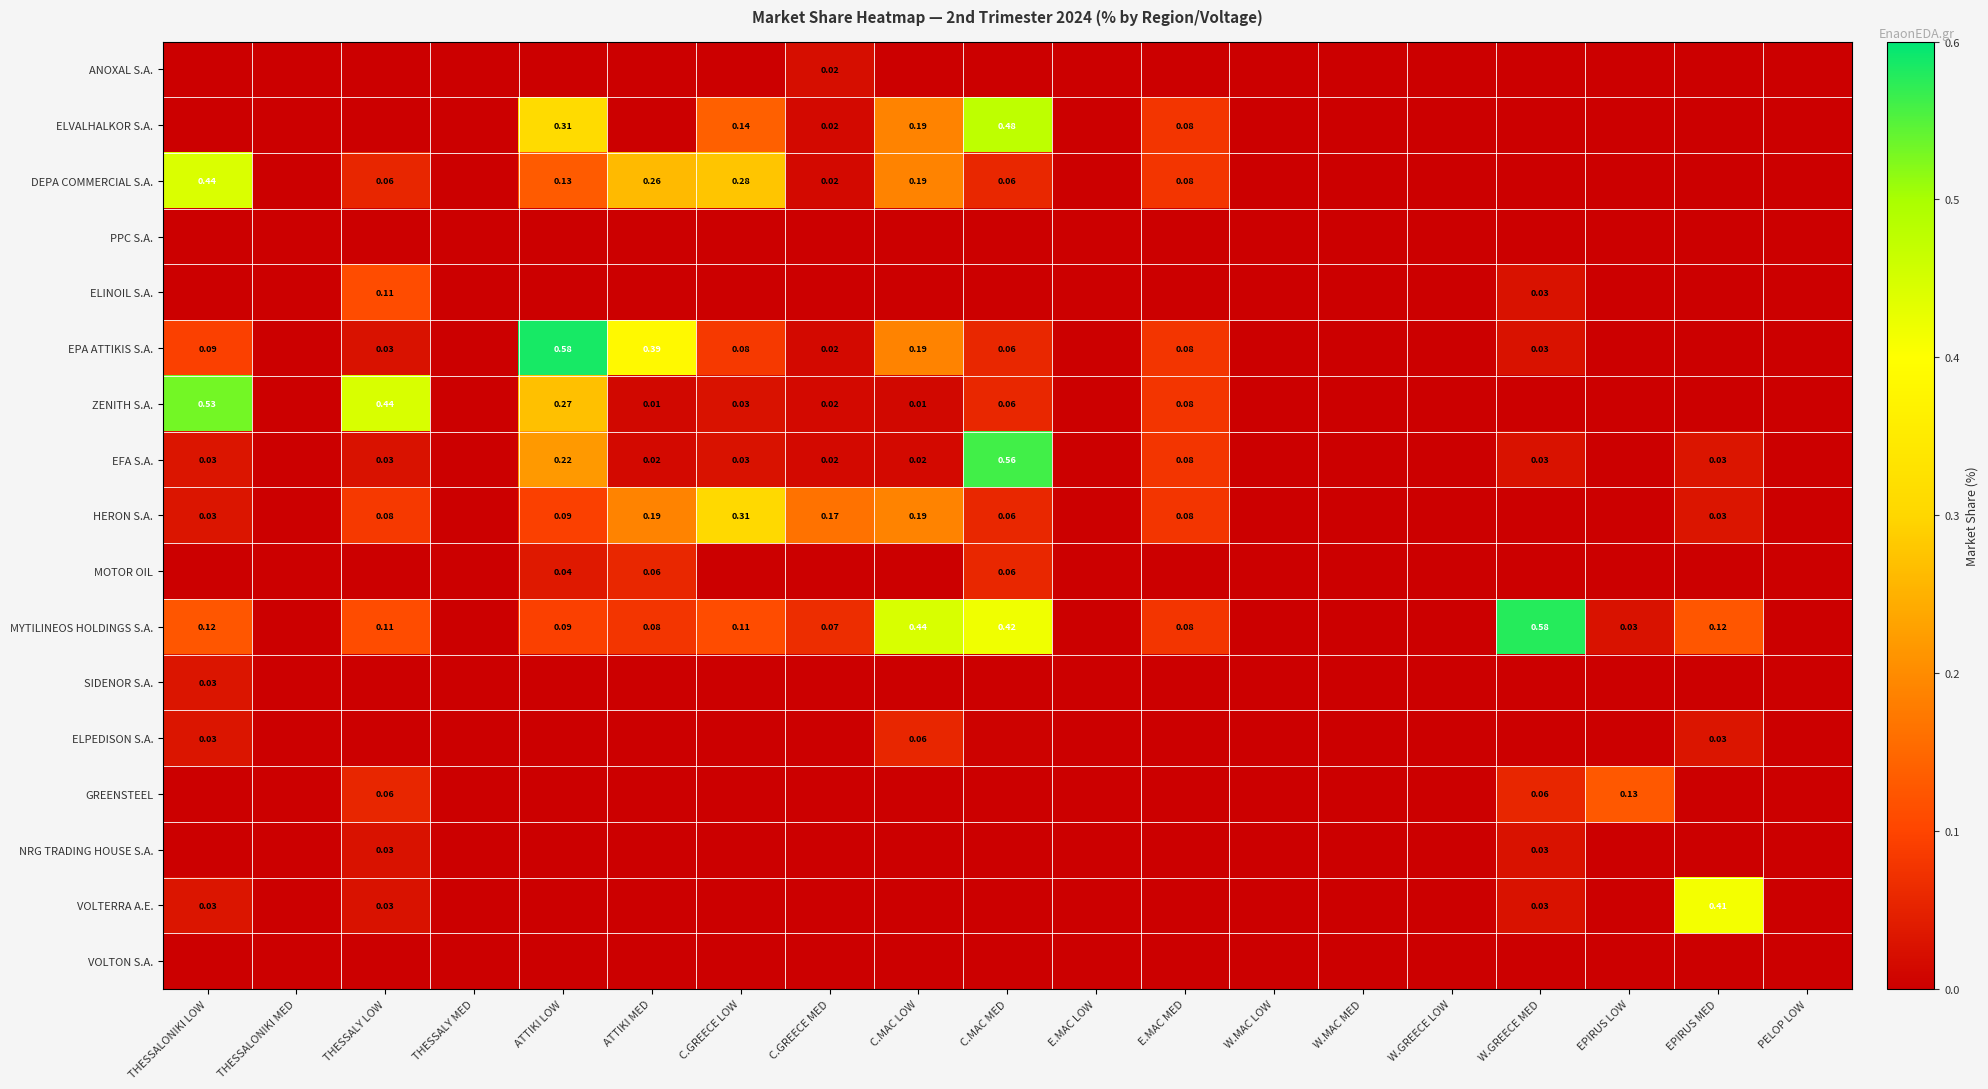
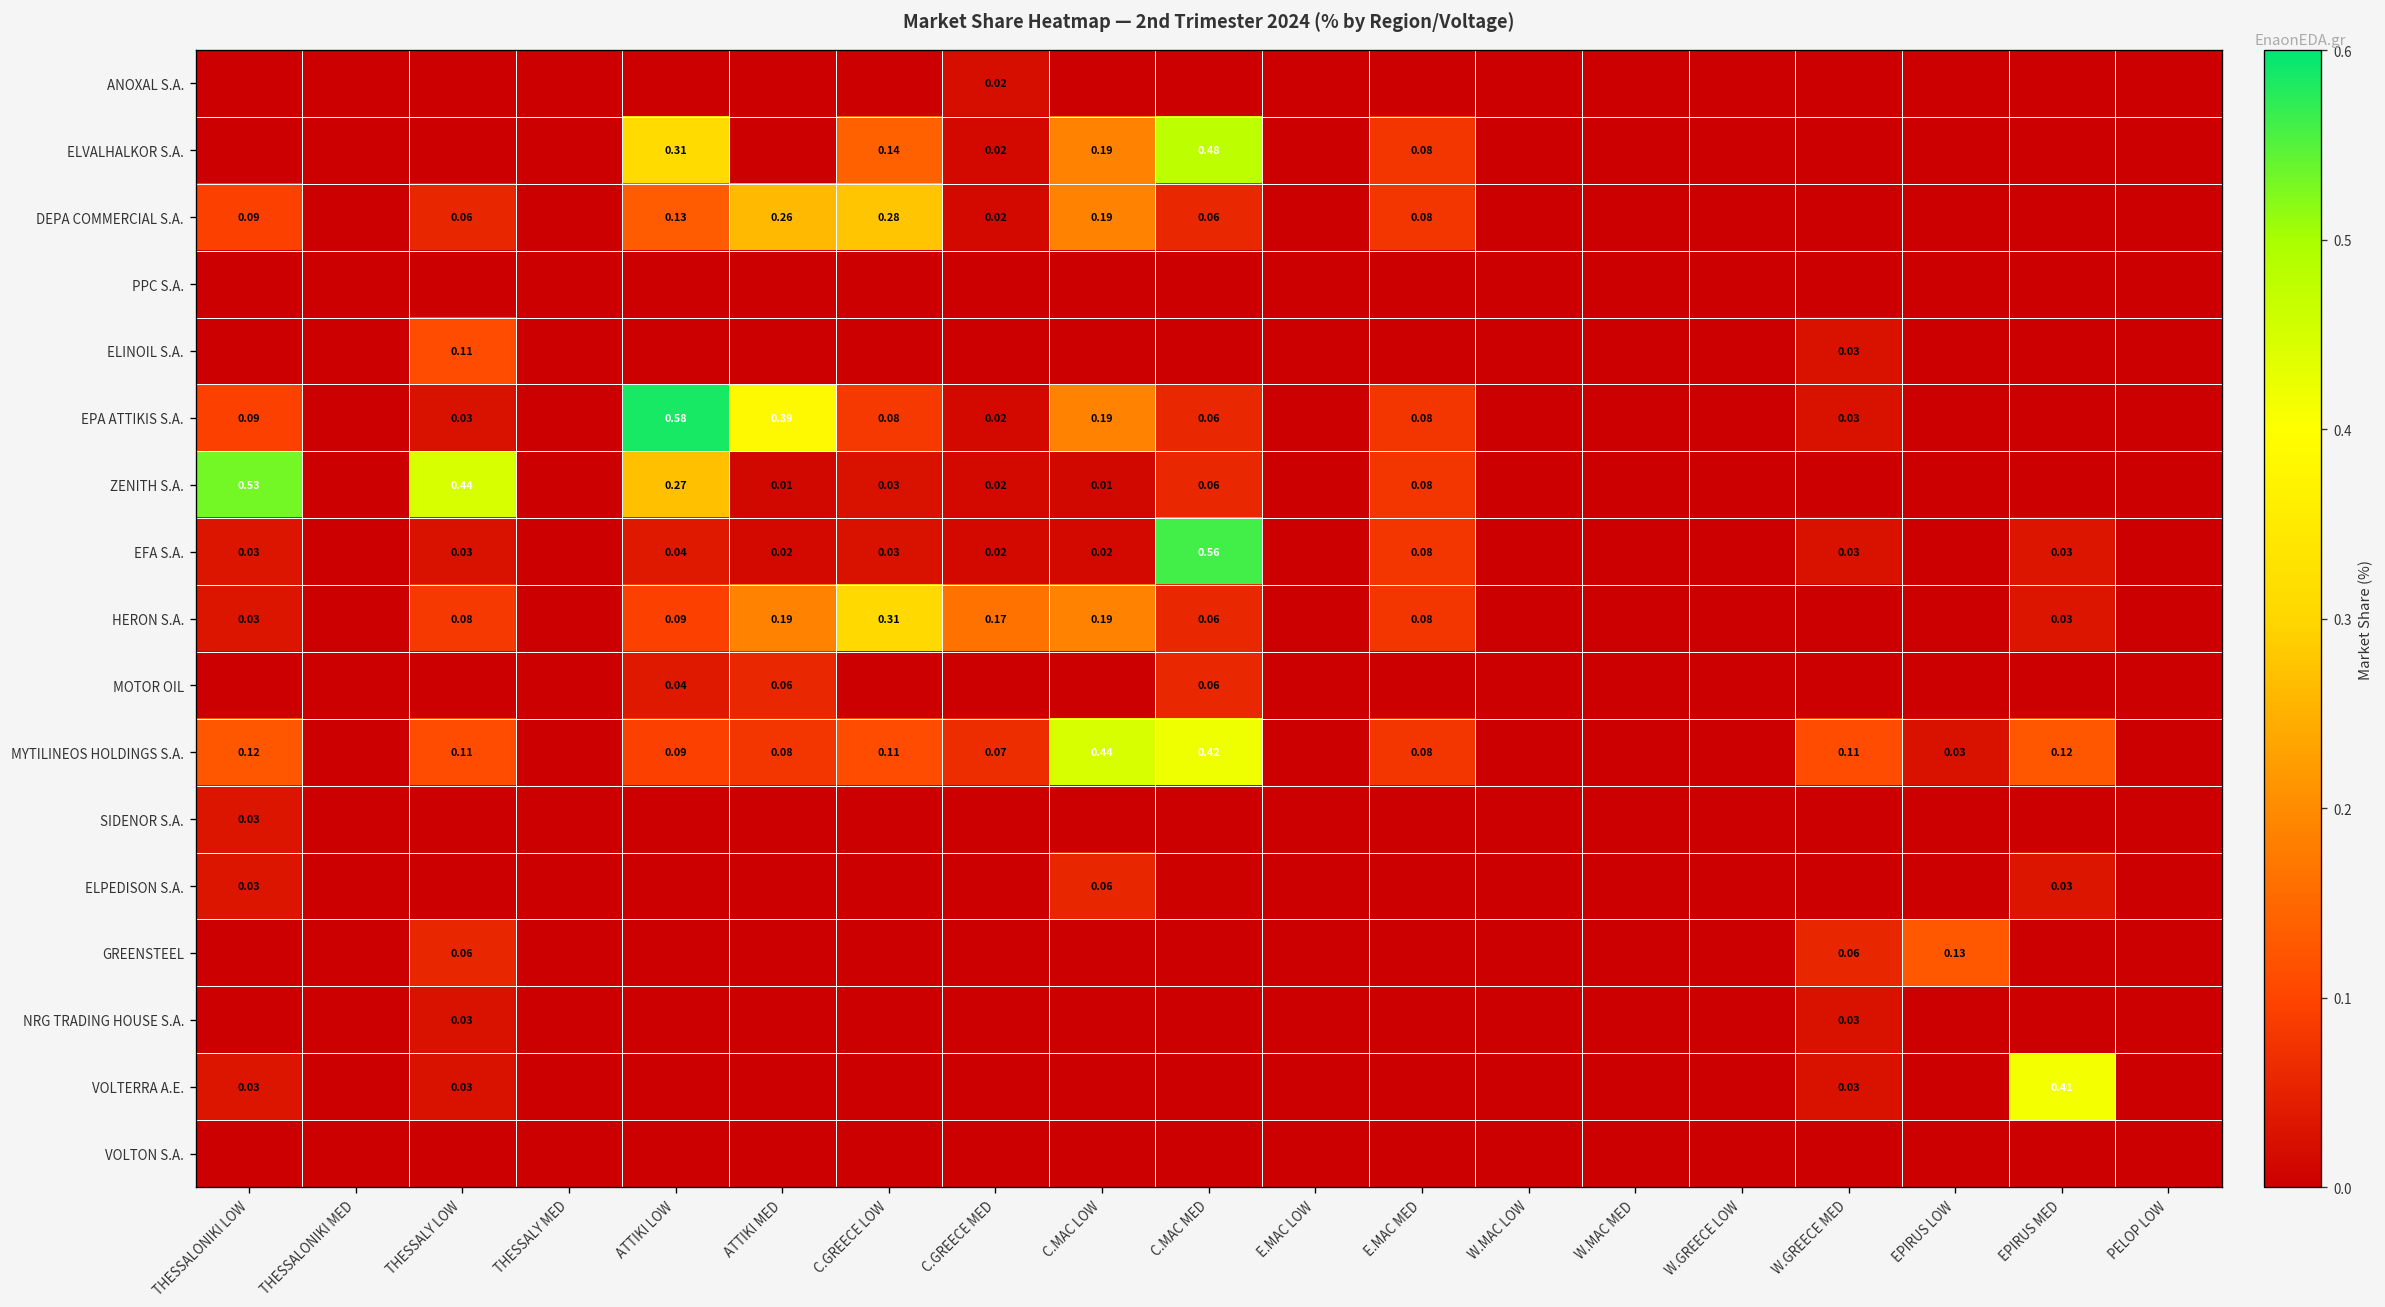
DEPA COMMERCIAL S.A., THESSALONIKI LOW: 0.44 -> 0.09
EFA S.A., ATTIKI LOW: 0.22 -> 0.04
MYTILINEOS HOLDINGS S.A., W.GREECE MED: 0.58 -> 0.11
